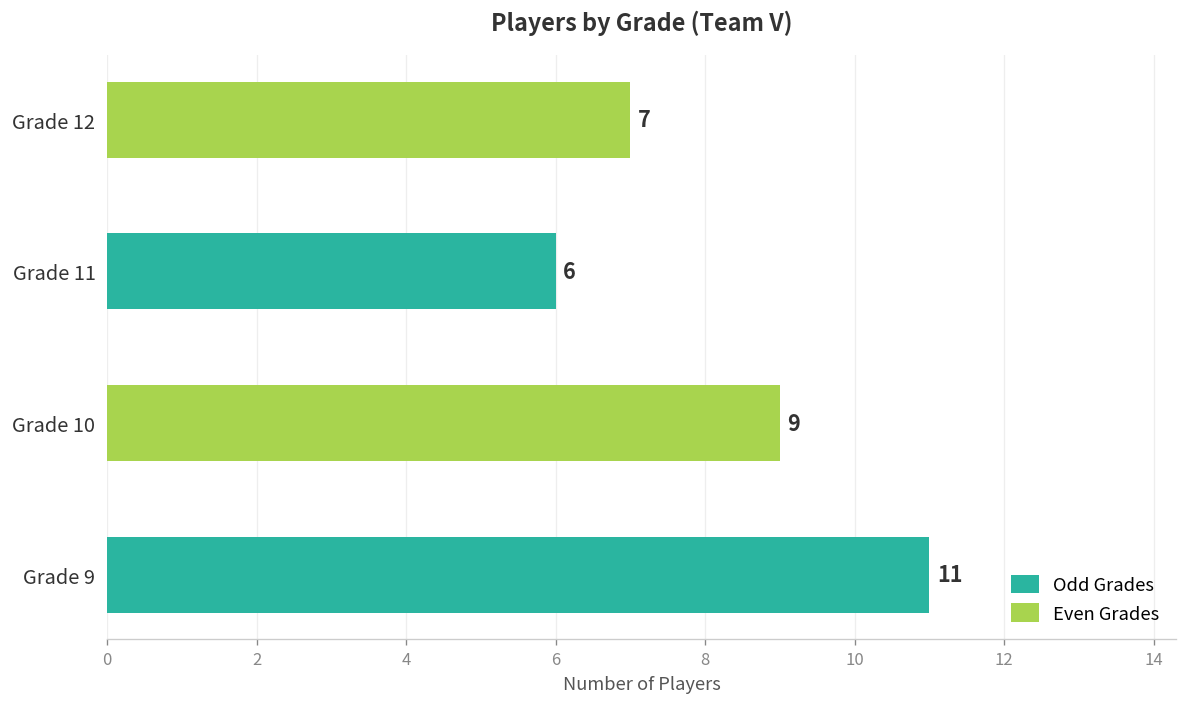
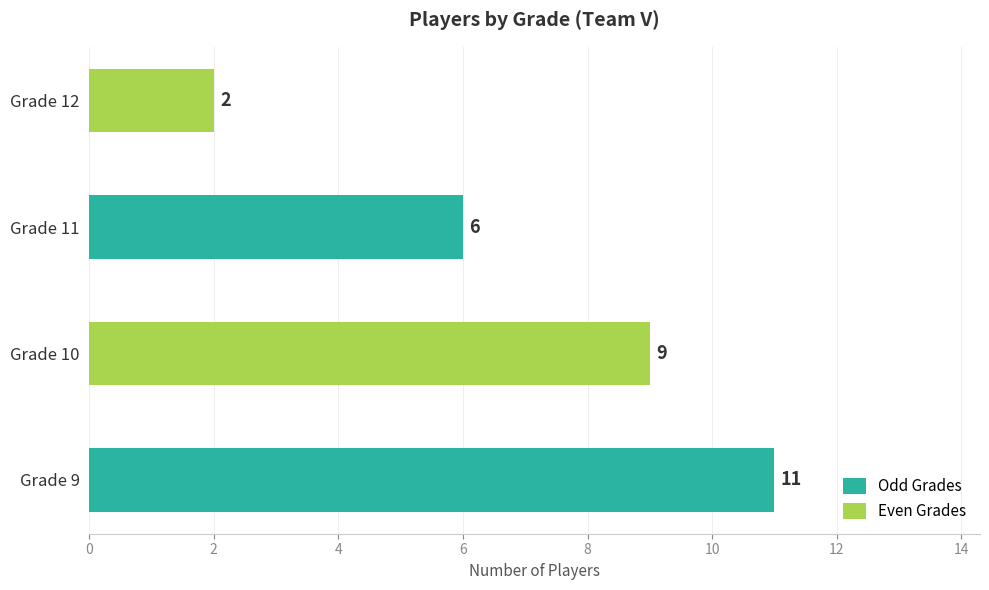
Grade 12: 7 -> 2
